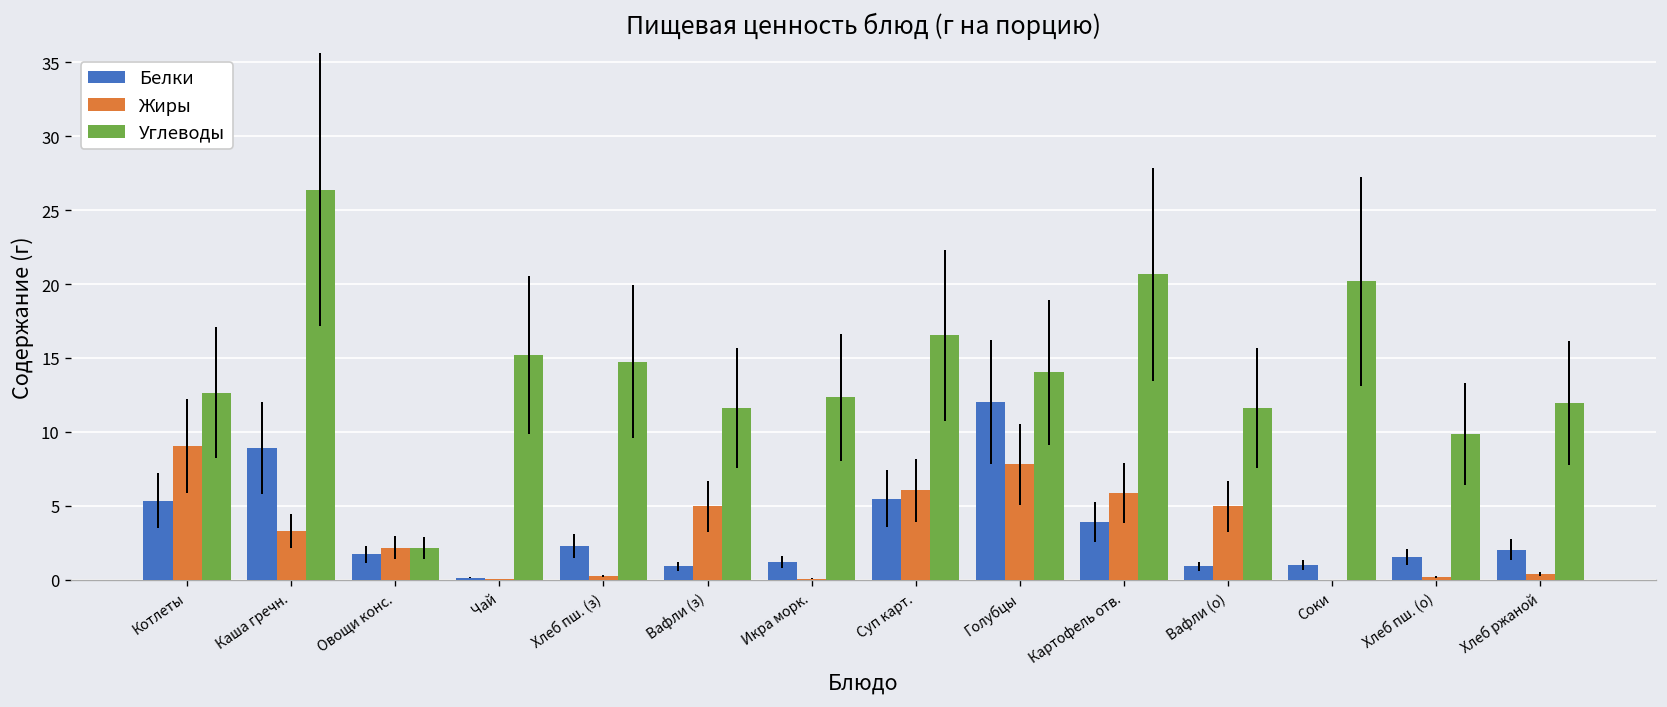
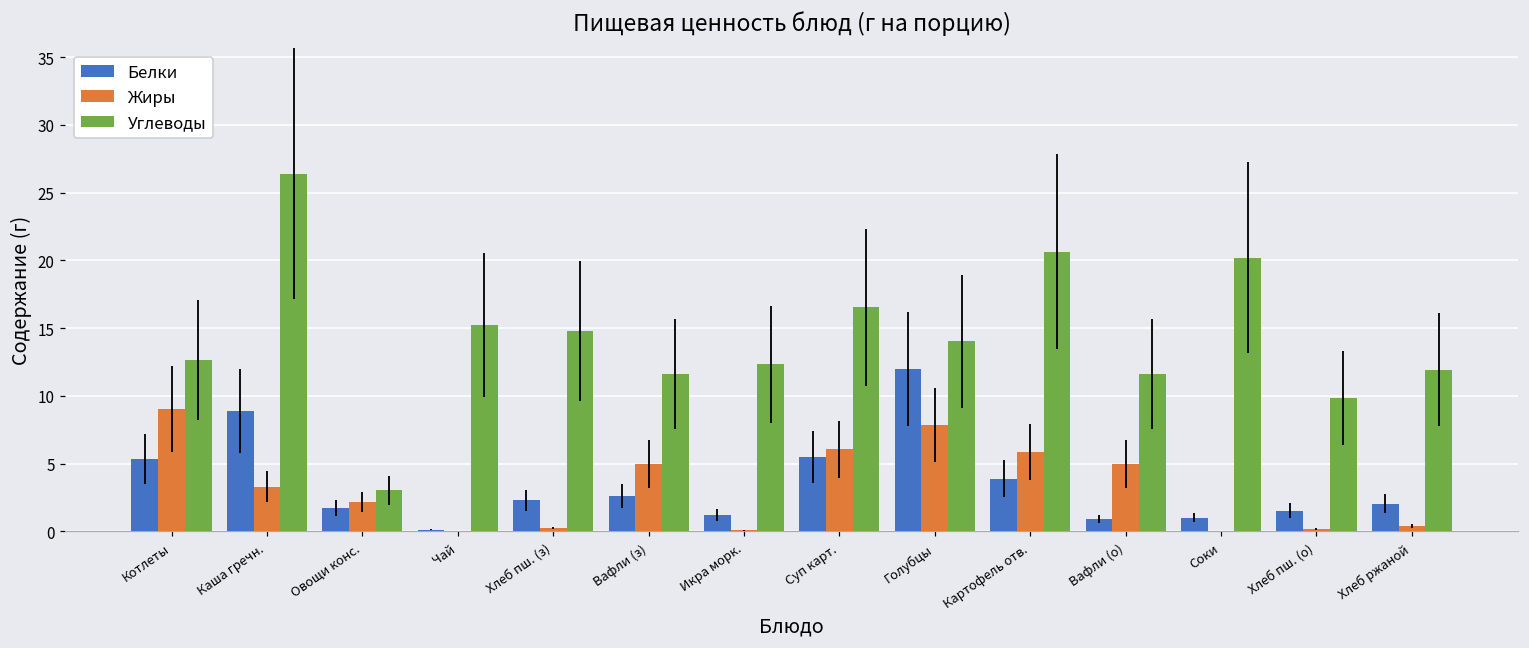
Углеводы, Овощи конс.: 2.2 -> 3.0
Белки, Вафли (з): 0.9 -> 2.6
